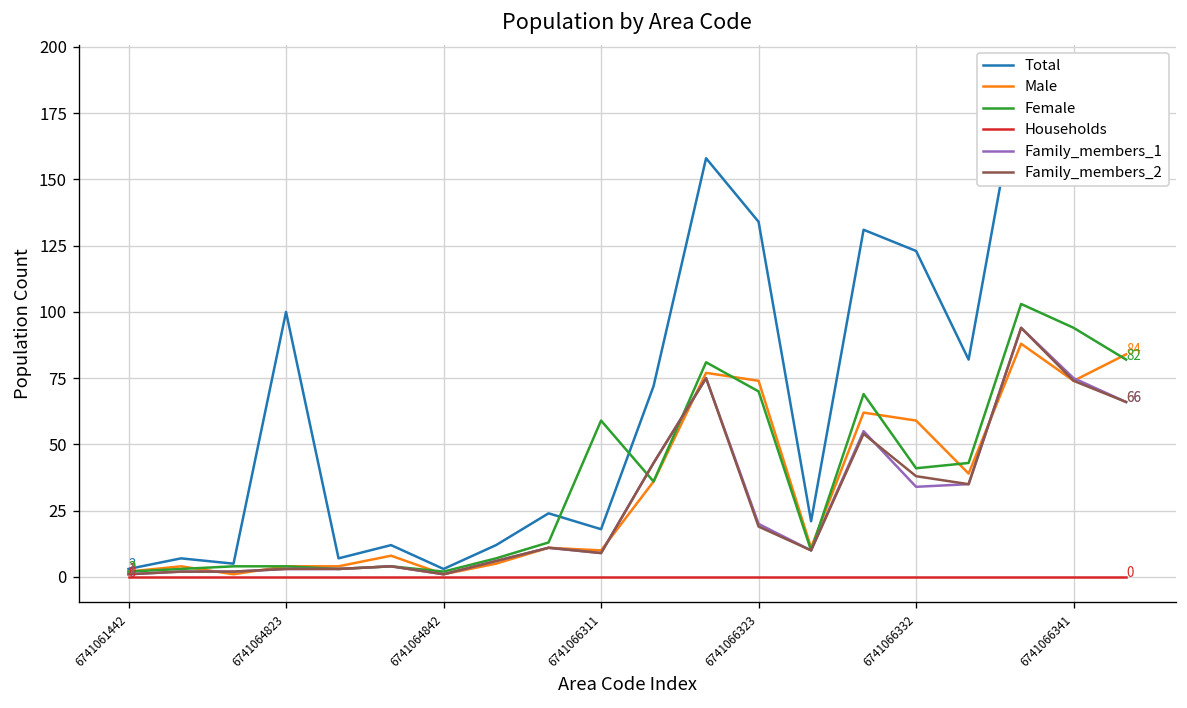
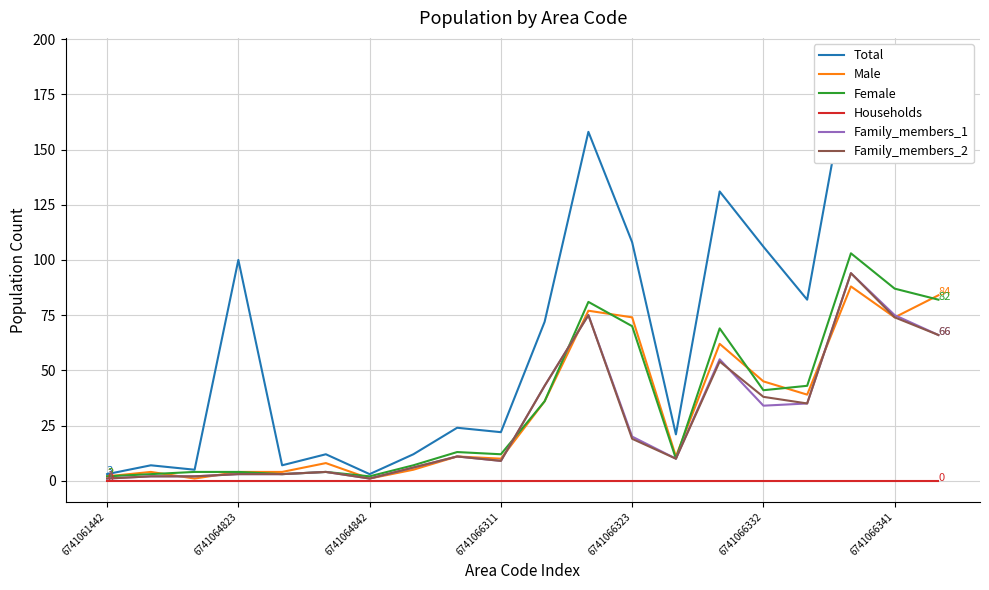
Total, 6741066311: 18 -> 22
Female, 6741066311: 59 -> 12
Total, 6741066323: 134 -> 108
Total, 6741066332: 123 -> 106
Male, 6741066332: 59 -> 45
Female, 6741066341: 94 -> 87
